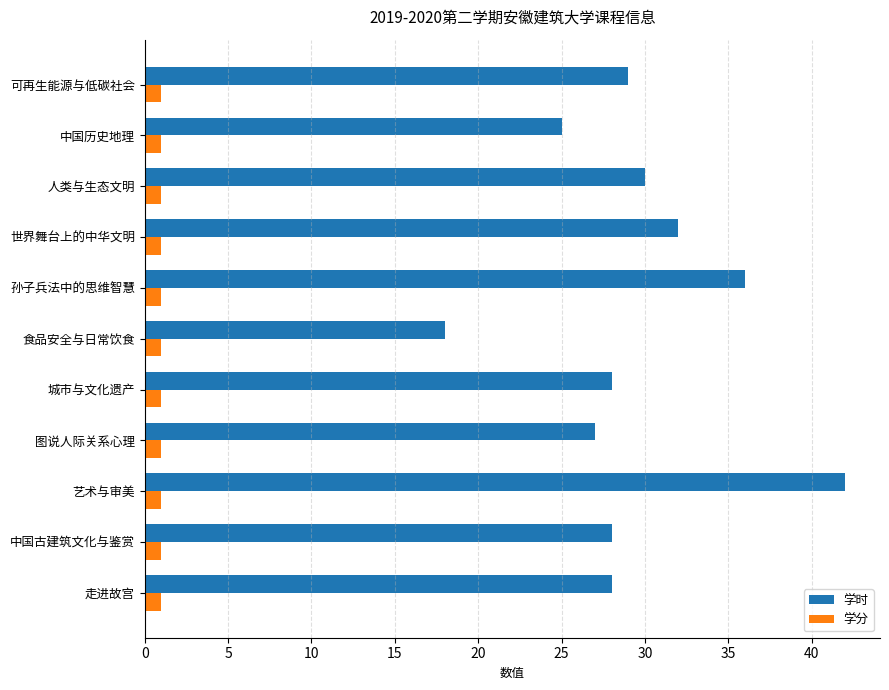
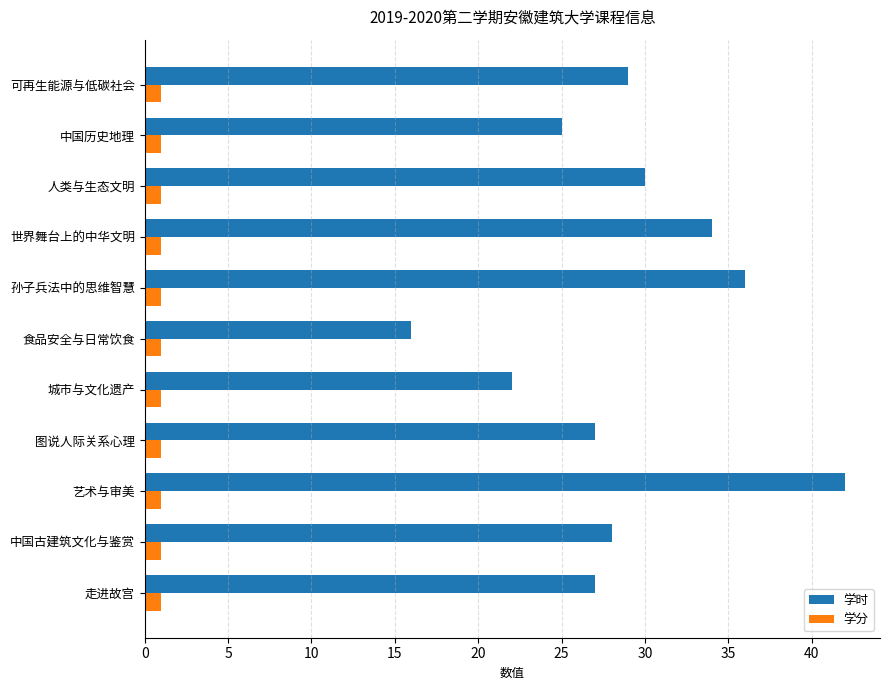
学时, 世界舞台上的中华文明: 32 -> 34
学时, 食品安全与日常饮食: 18 -> 16
学时, 城市与文化遗产: 28 -> 22
学时, 走进故宫: 28 -> 27
